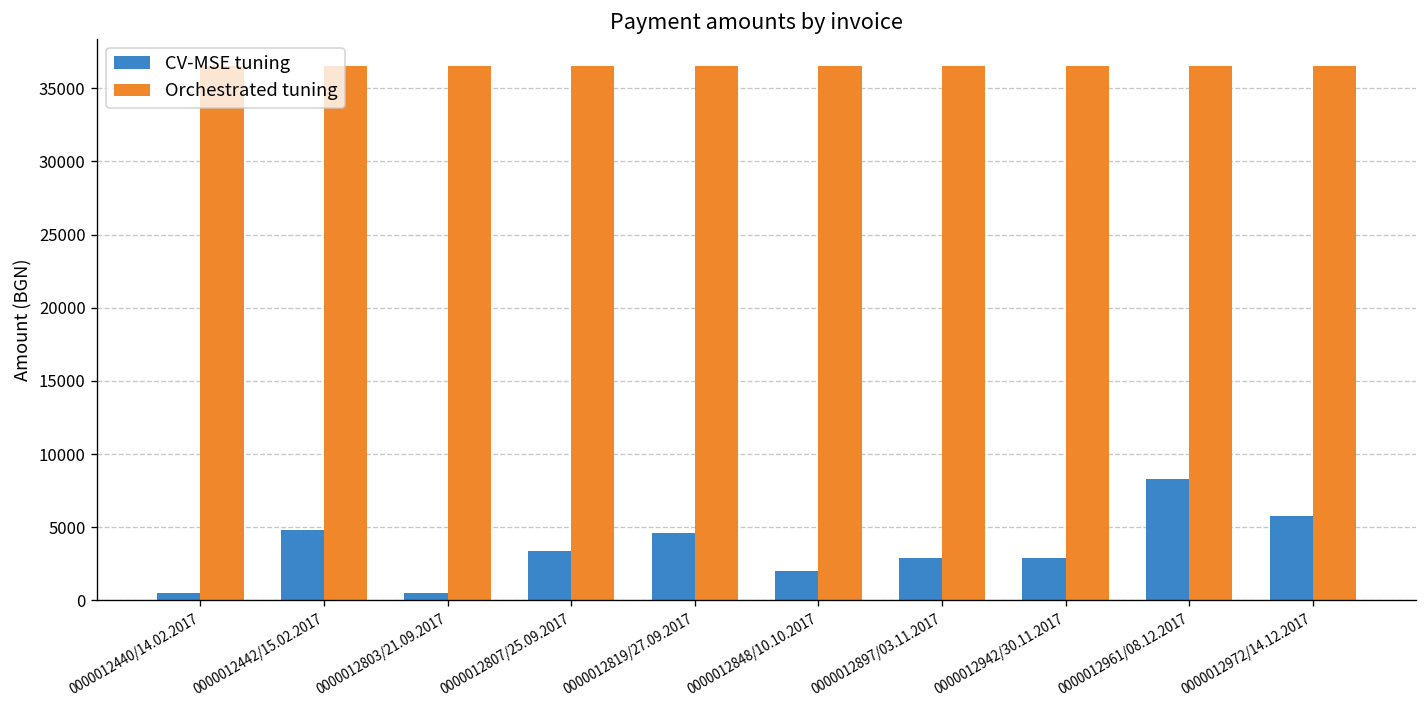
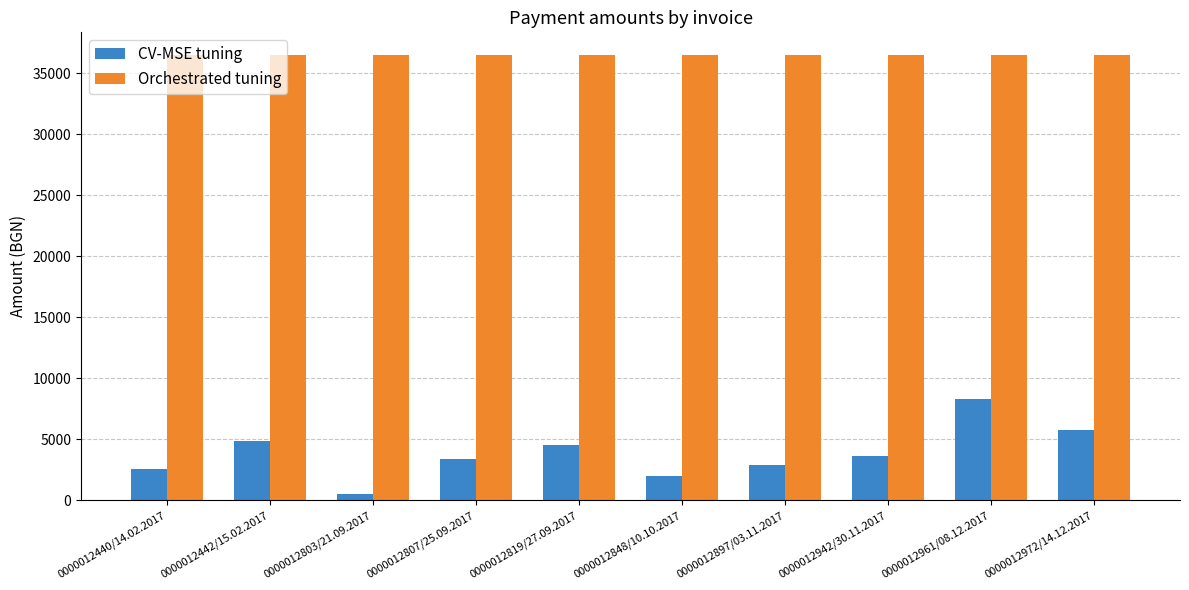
CV-MSE tuning, 0000012440/14.02.2017: 500 -> 2500
CV-MSE tuning, 0000012942/30.11.2017: 2900 -> 3600
